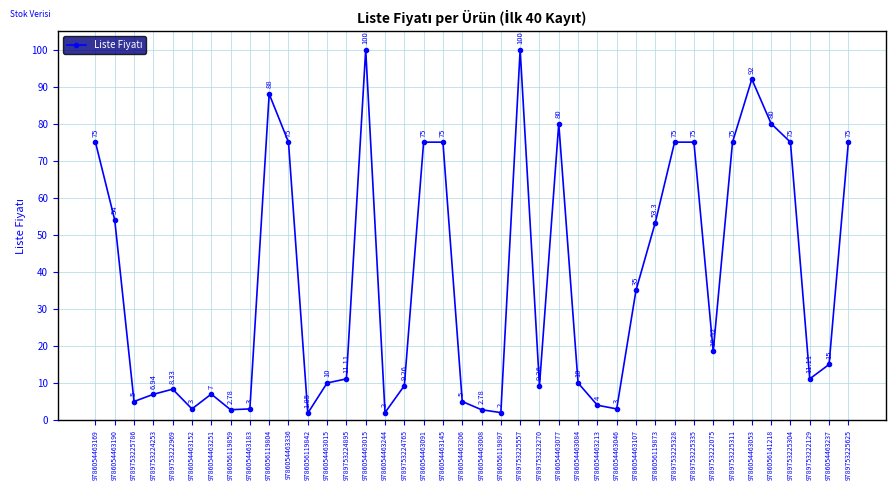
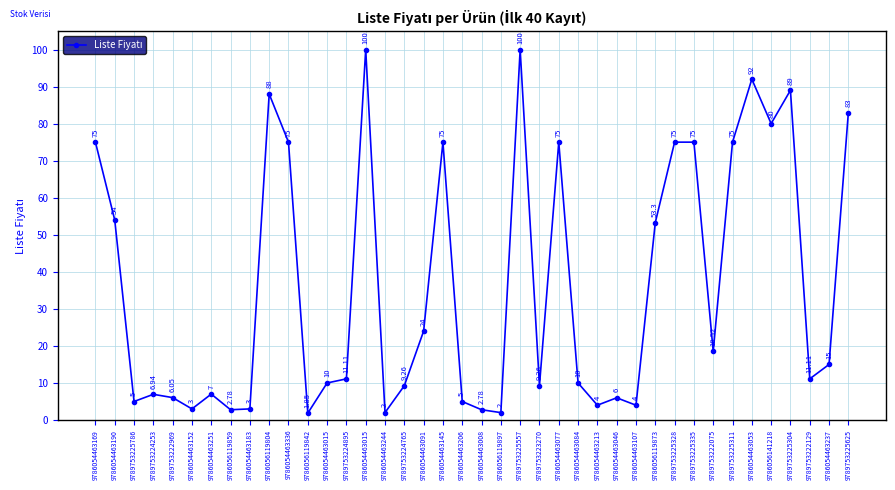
9789753222969: 8.33 -> 6.05
9786054463091: 75 -> 24
9786054463077: 80 -> 75
9786054463046: 3 -> 6
9786054463107: 35 -> 4
9789753225304: 75 -> 89
9789753225625: 75 -> 83
